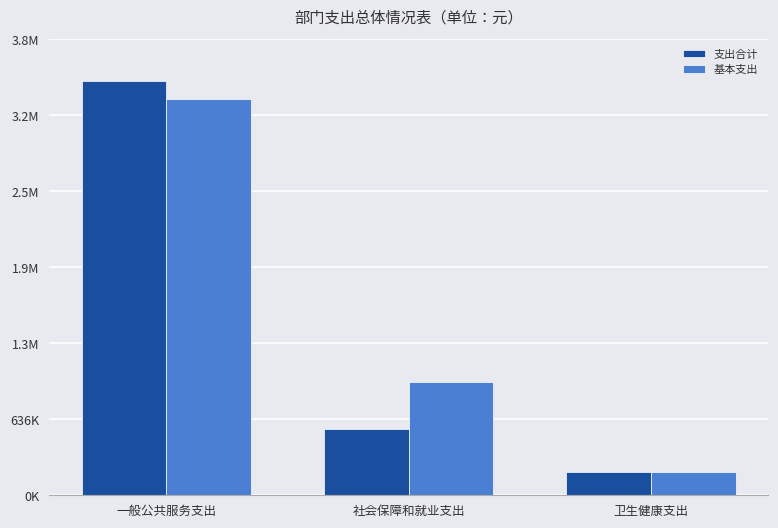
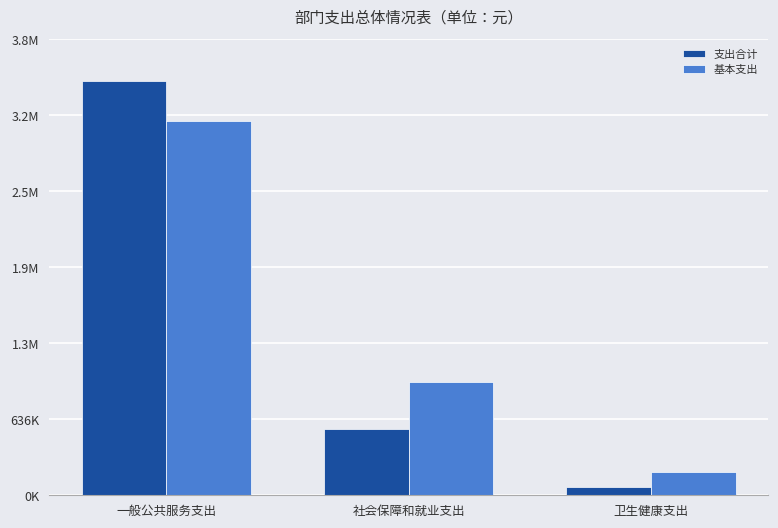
基本支出, 一般公共服务支出: 3320000 -> 3130000
支出合计, 卫生健康支出: 190000 -> 70000
